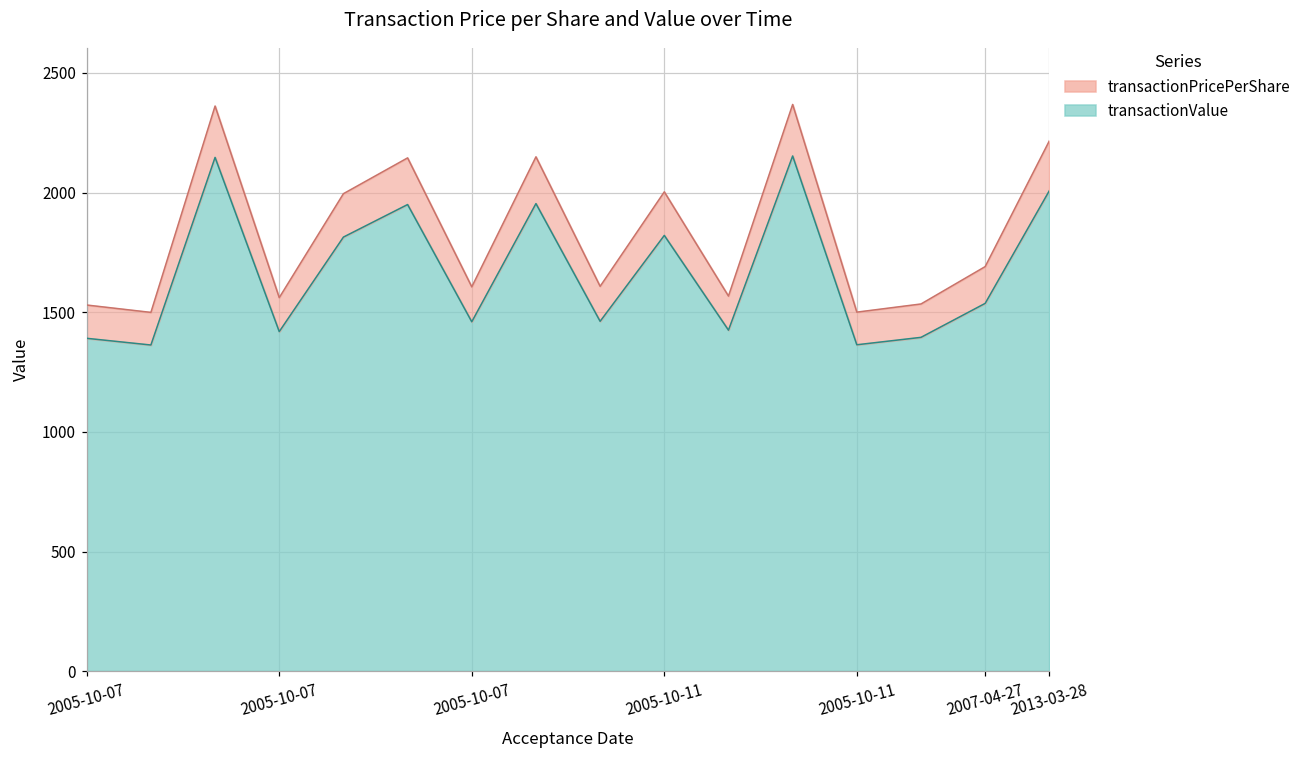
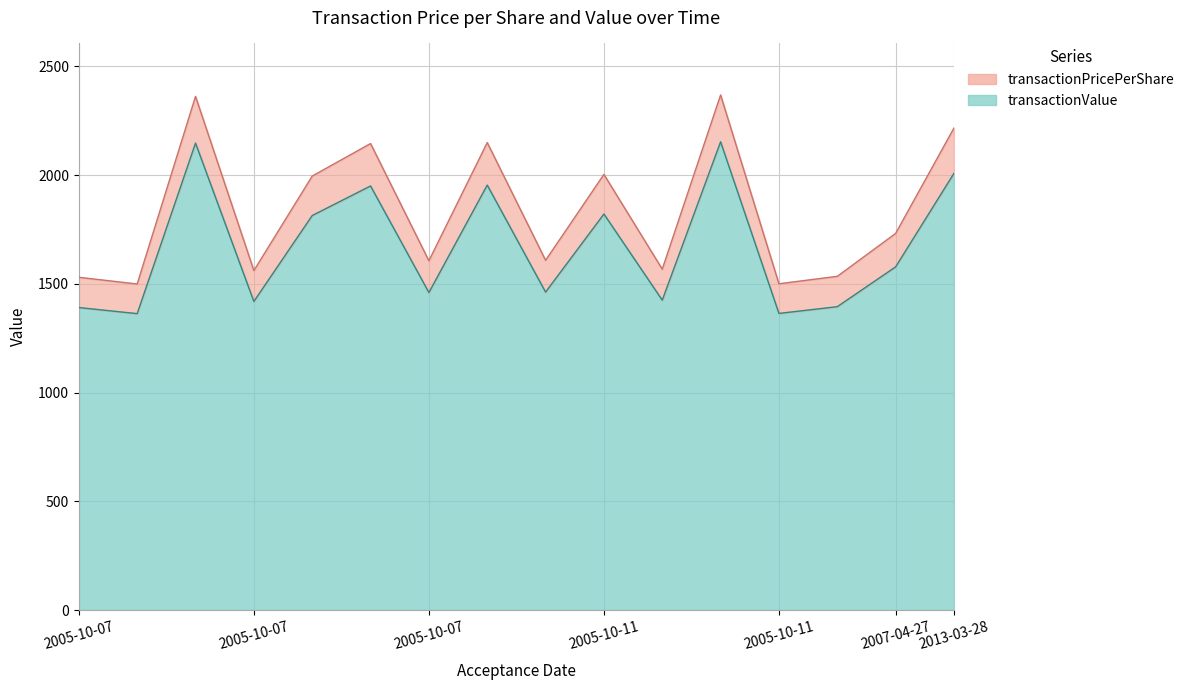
transactionValue, 2007-04-27: 1540 -> 1580
